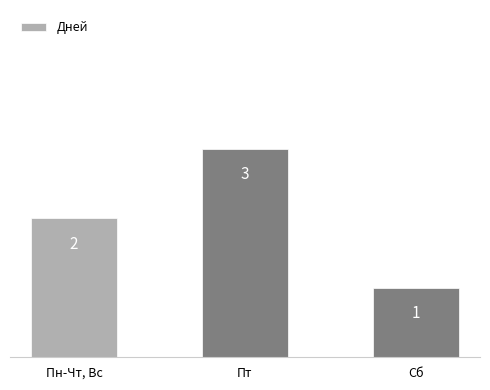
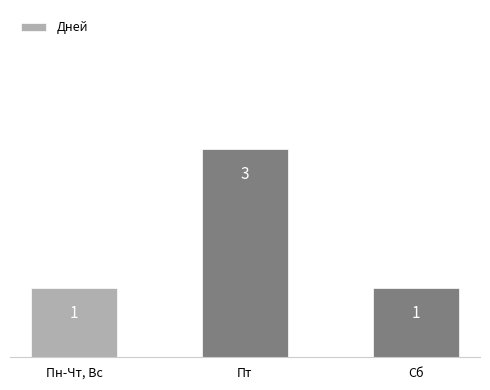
Пн-Чт, Вс: 2 -> 1
